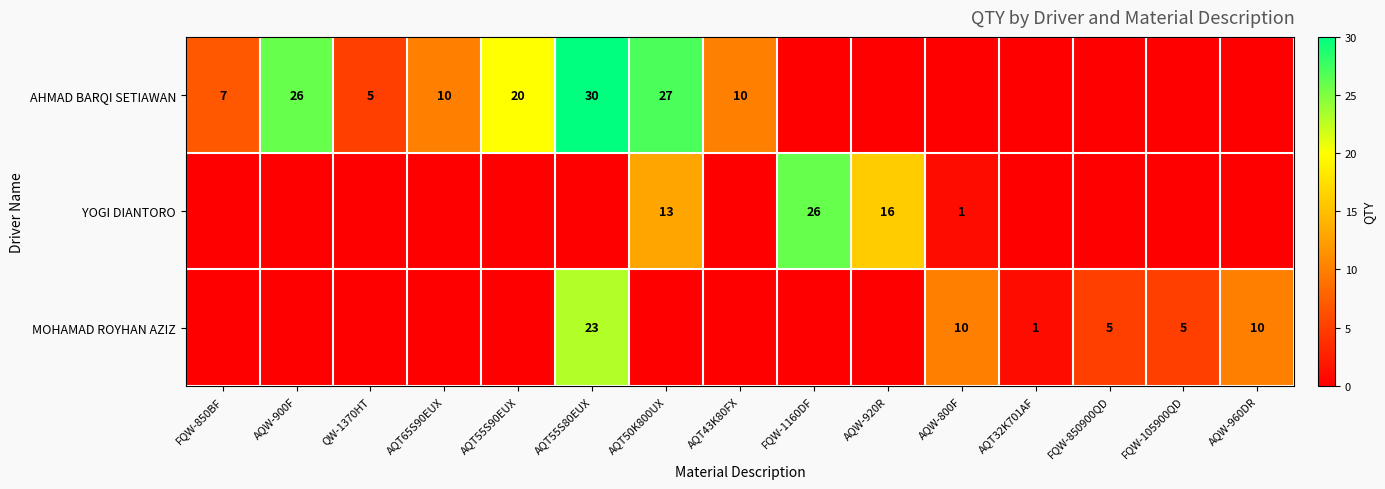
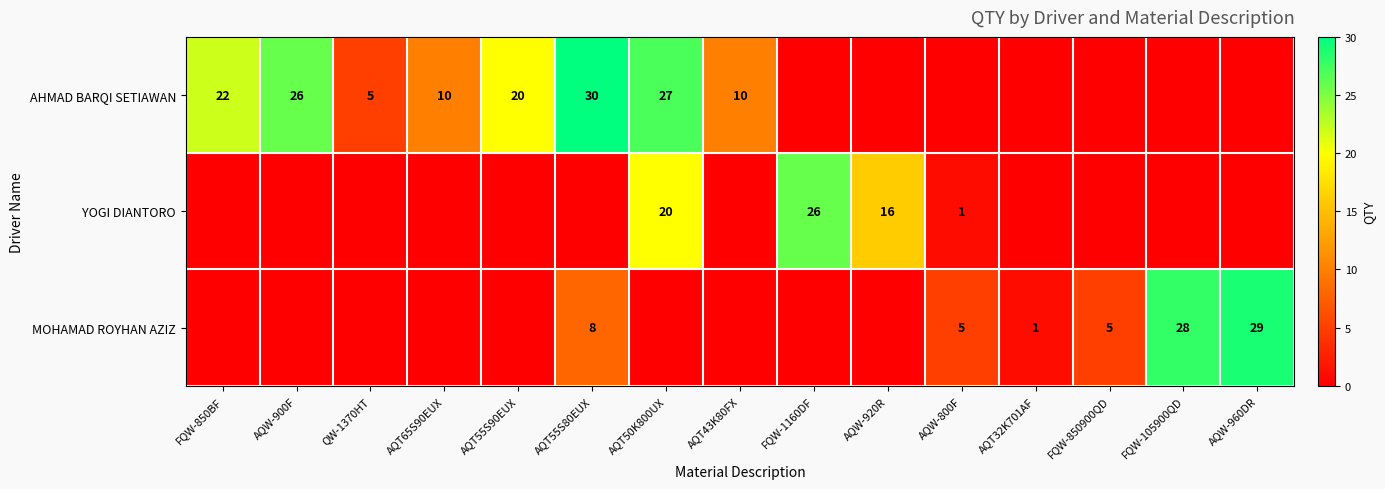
AHMAD BARQI SETIAWAN, FQW-850BF: 7 -> 22
YOGI DIANTORO, AQT50K800UX: 13 -> 20
MOHAMAD ROYHAN AZIZ, AQT55S80EUX: 23 -> 8
MOHAMAD ROYHAN AZIZ, AQW-800F: 10 -> 5
MOHAMAD ROYHAN AZIZ, FQW-105900QD: 5 -> 28
MOHAMAD ROYHAN AZIZ, AQW-960DR: 10 -> 29
